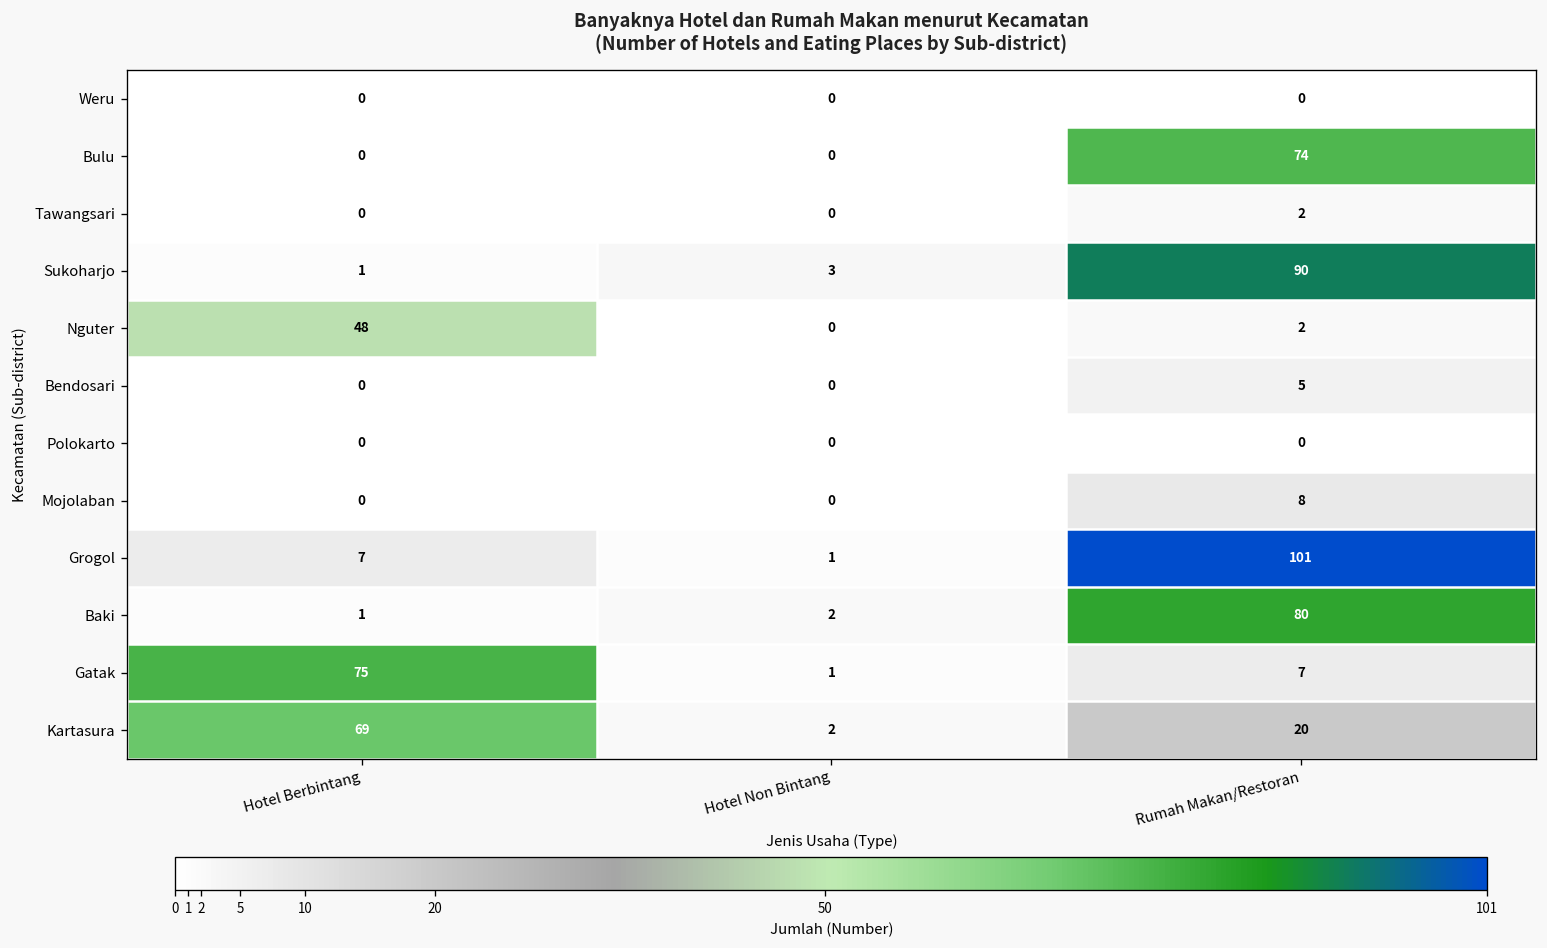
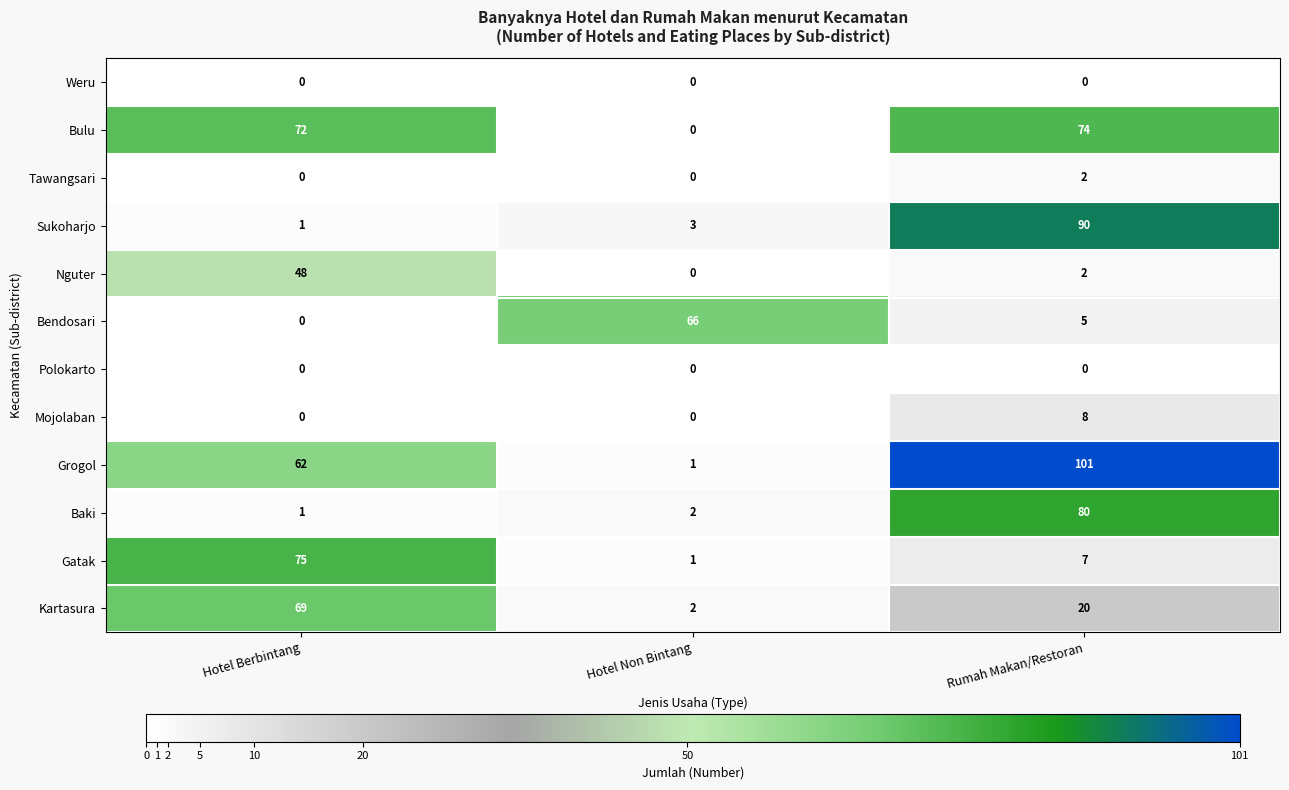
Bulu, Hotel Berbintang: 0 -> 72
Bendosari, Hotel Non Bintang: 0 -> 66
Grogol, Hotel Berbintang: 7 -> 62
